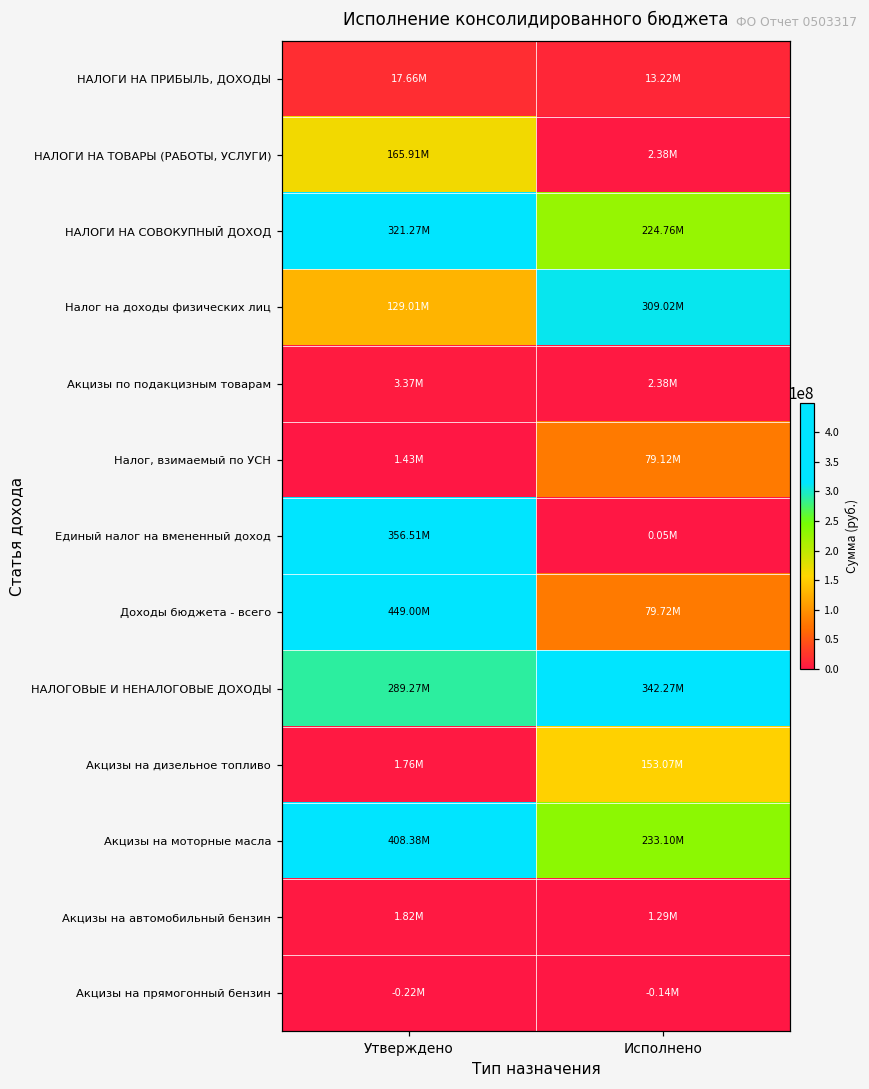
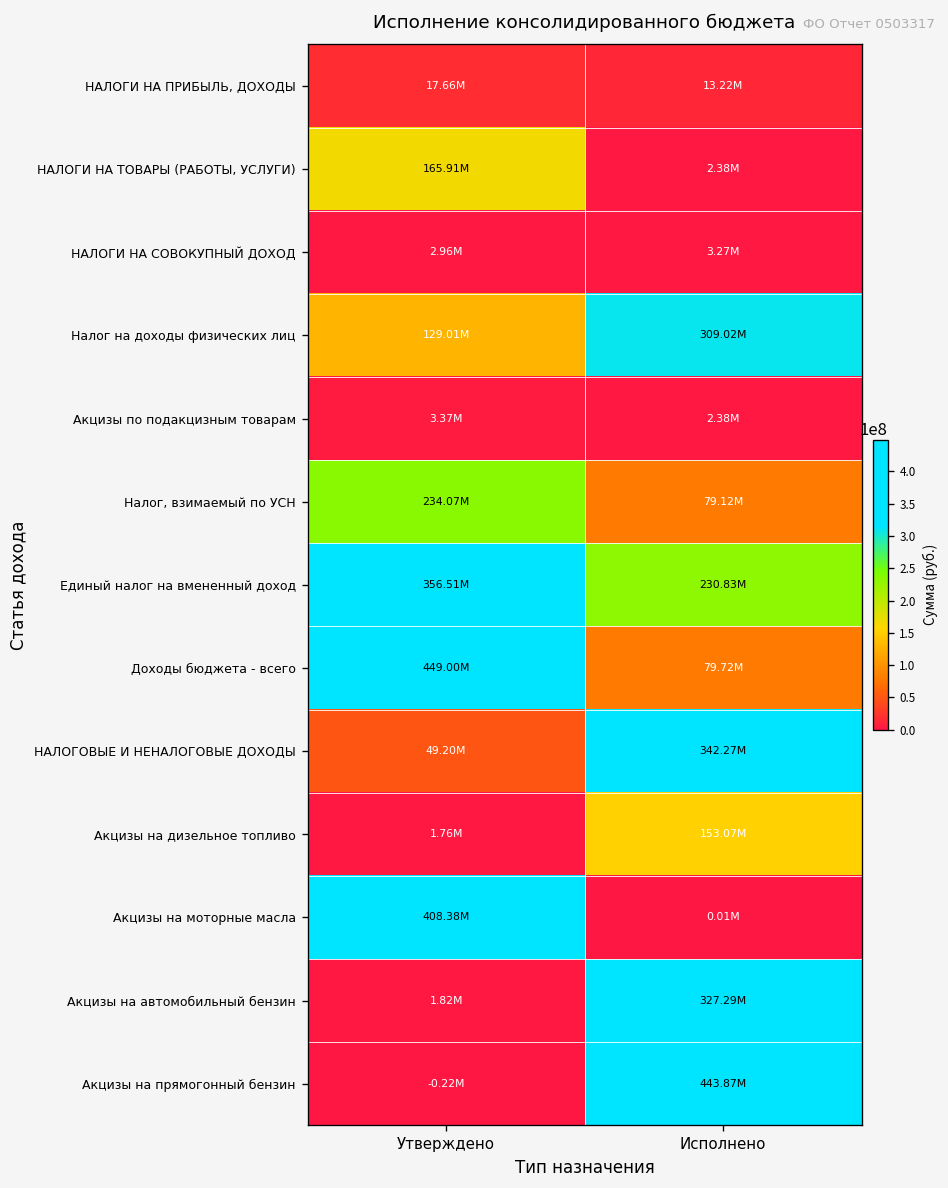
НАЛОГИ НА СОВОКУПНЫЙ ДОХОД, Утверждено: 321.27M -> 2.96M
НАЛОГИ НА СОВОКУПНЫЙ ДОХОД, Исполнено: 224.76M -> 3.27M
Налог, взимаемый по УСН, Утверждено: 1.43M -> 234.07M
Единый налог на вмененный доход, Исполнено: 0.05M -> 230.83M
НАЛОГОВЫЕ И НЕНАЛОГОВЫЕ ДОХОДЫ, Утверждено: 289.27M -> 49.20M
Акцизы на моторные масла, Исполнено: 233.10M -> 0.01M
Акцизы на автомобильный бензин, Исполнено: 1.29M -> 327.29M
Акцизы на прямогонный бензин, Исполнено: -0.14M -> 443.87M
